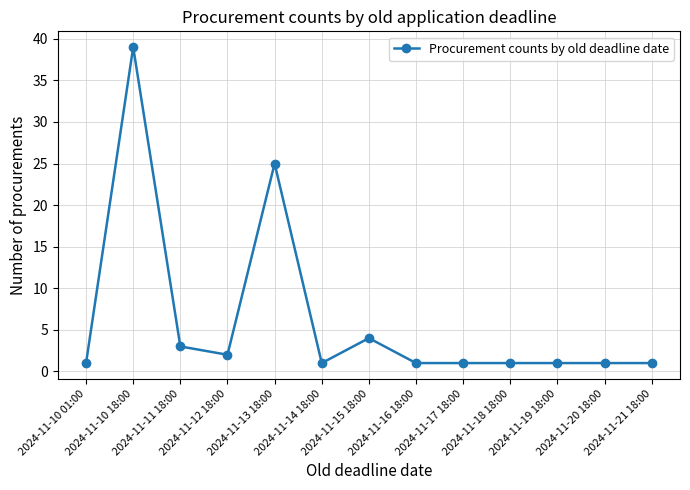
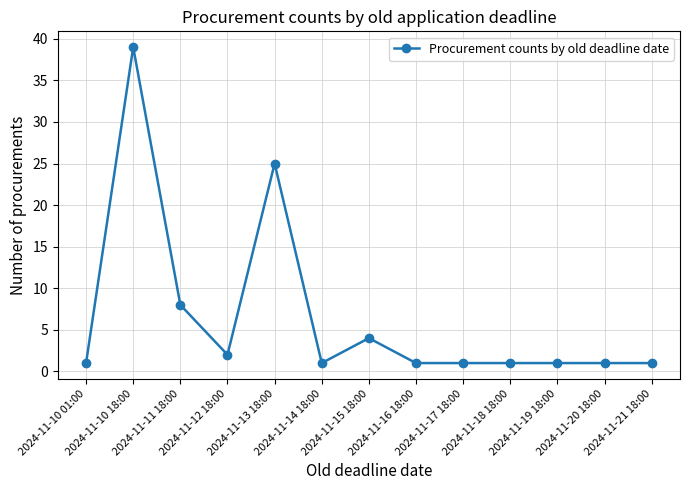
2024-11-11 18:00: 3 -> 8
